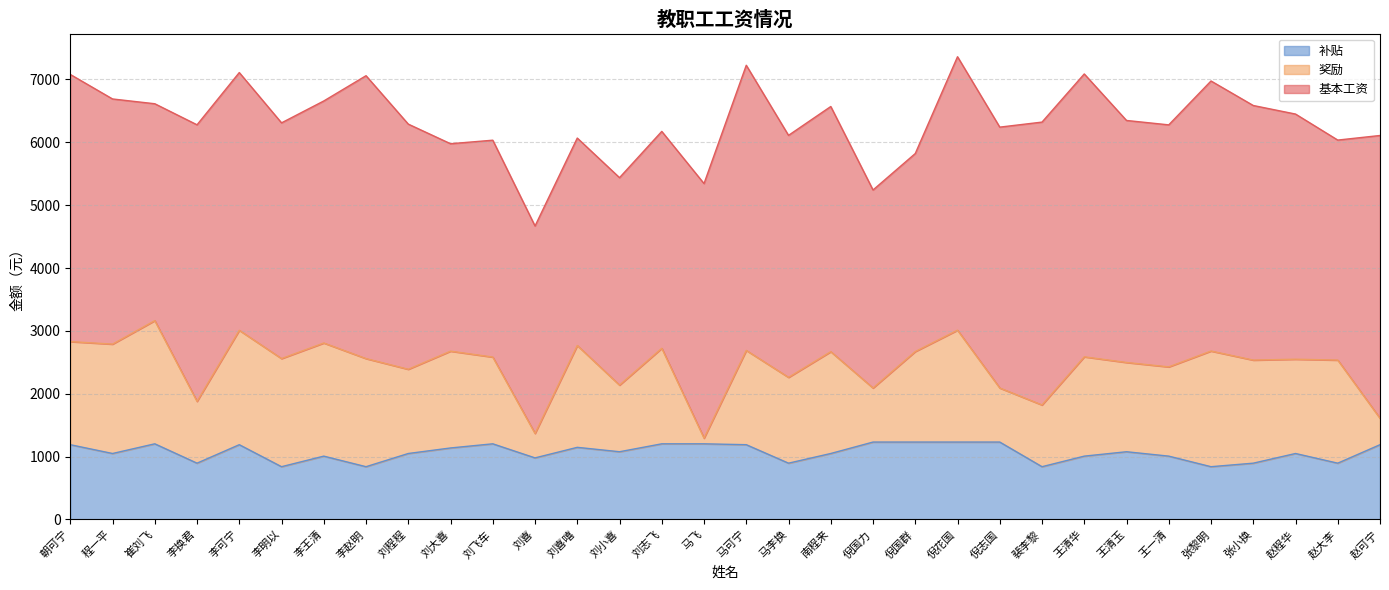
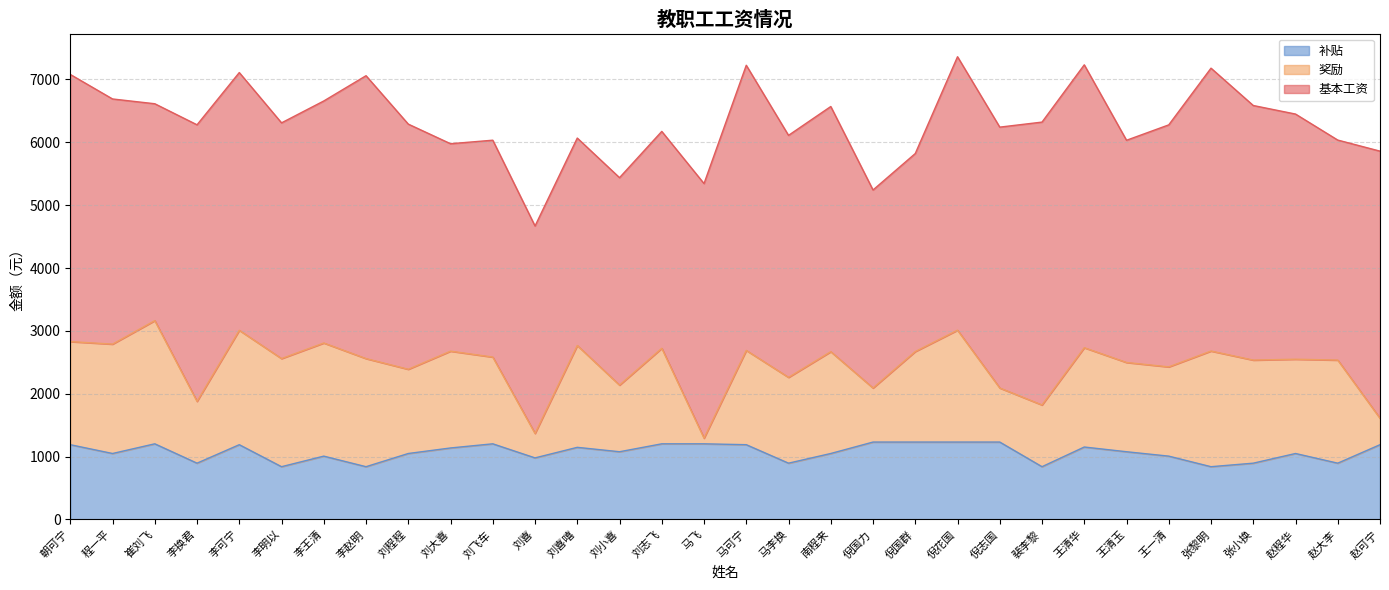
补贴, 王清华: 1000 -> 1200
基本工资, 王清玉: 3900 -> 3500
基本工资, 张黎明: 4300 -> 4500
基本工资, 赵可宁: 4500 -> 4300
